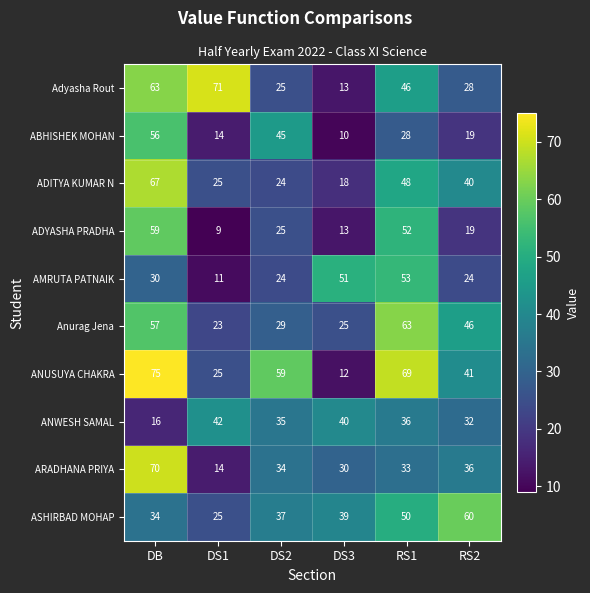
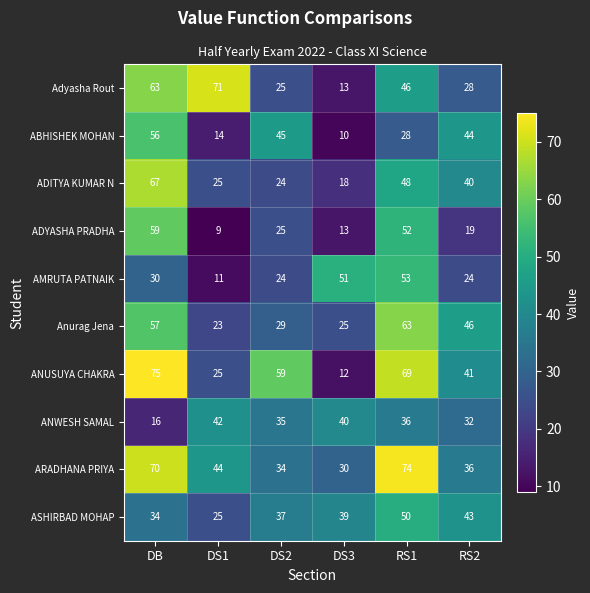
ABHISHEK MOHAN, RS2: 19 -> 44
ARADHANA PRIYA, DS1: 14 -> 44
ARADHANA PRIYA, RS1: 33 -> 74
ASHIRBAD MOHAP, RS2: 60 -> 43
